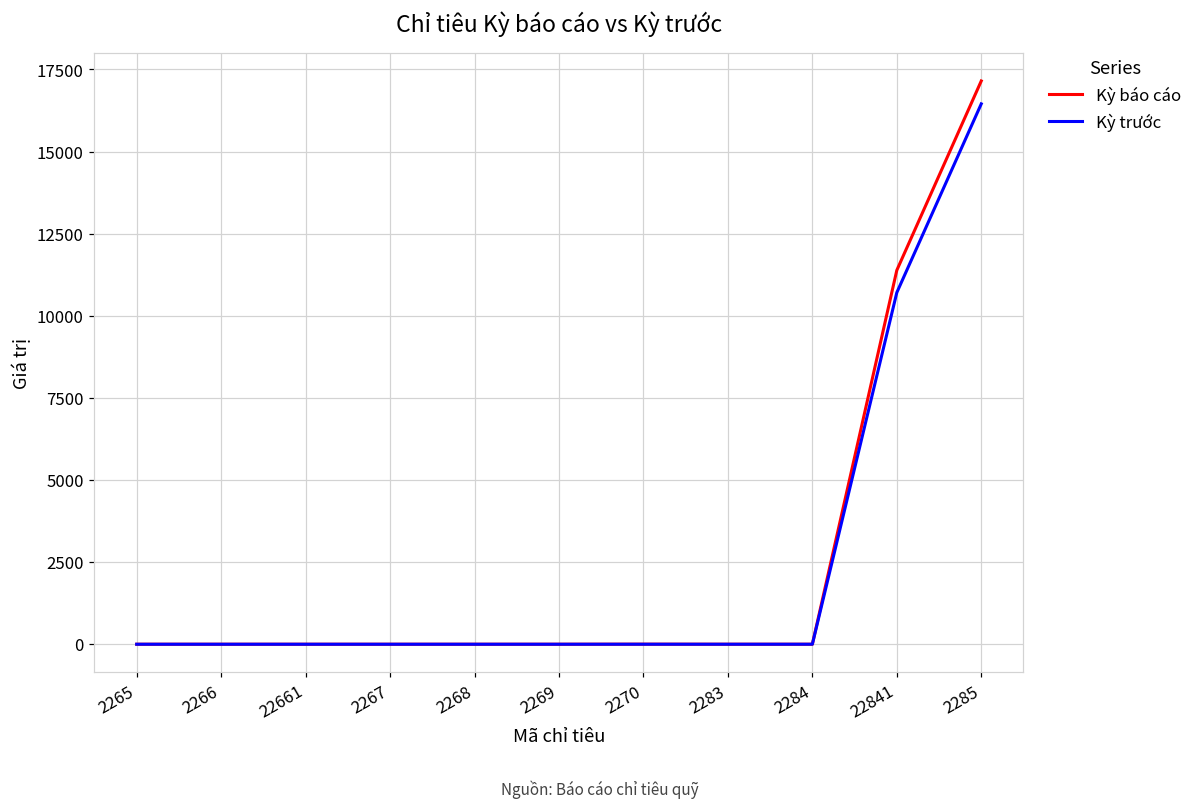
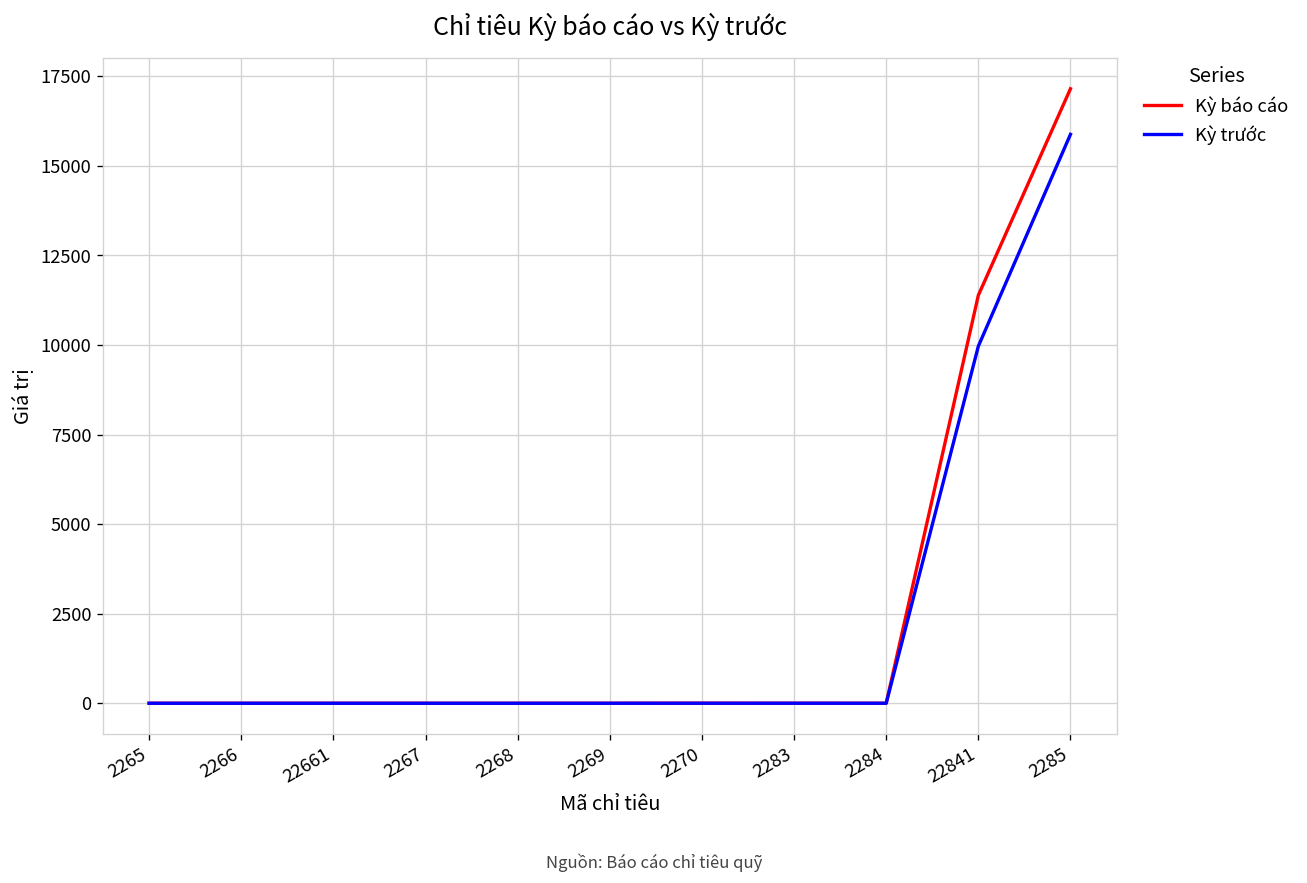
Kỳ trước, 22841: 10700 -> 10000
Kỳ trước, 2285: 16500 -> 15900
